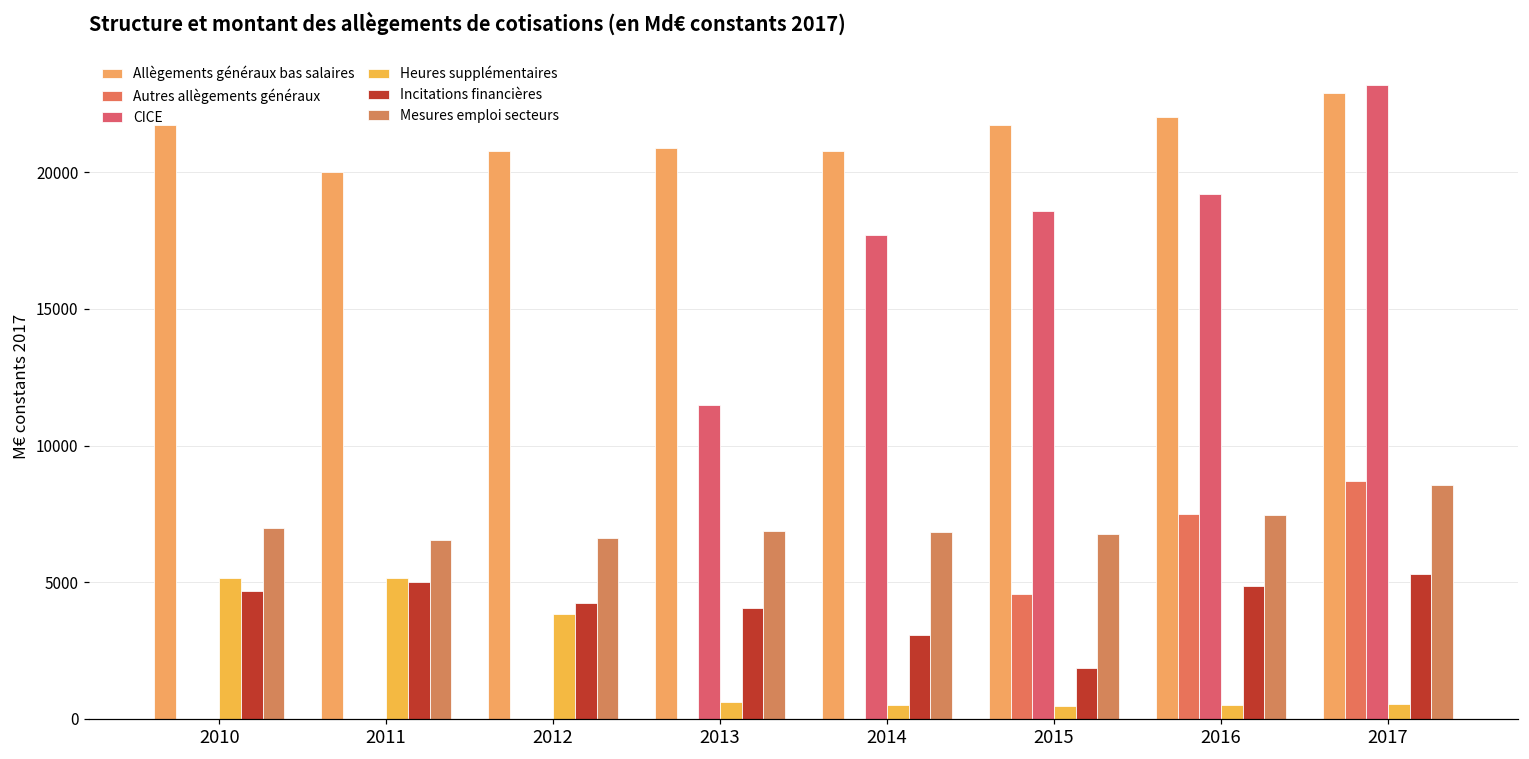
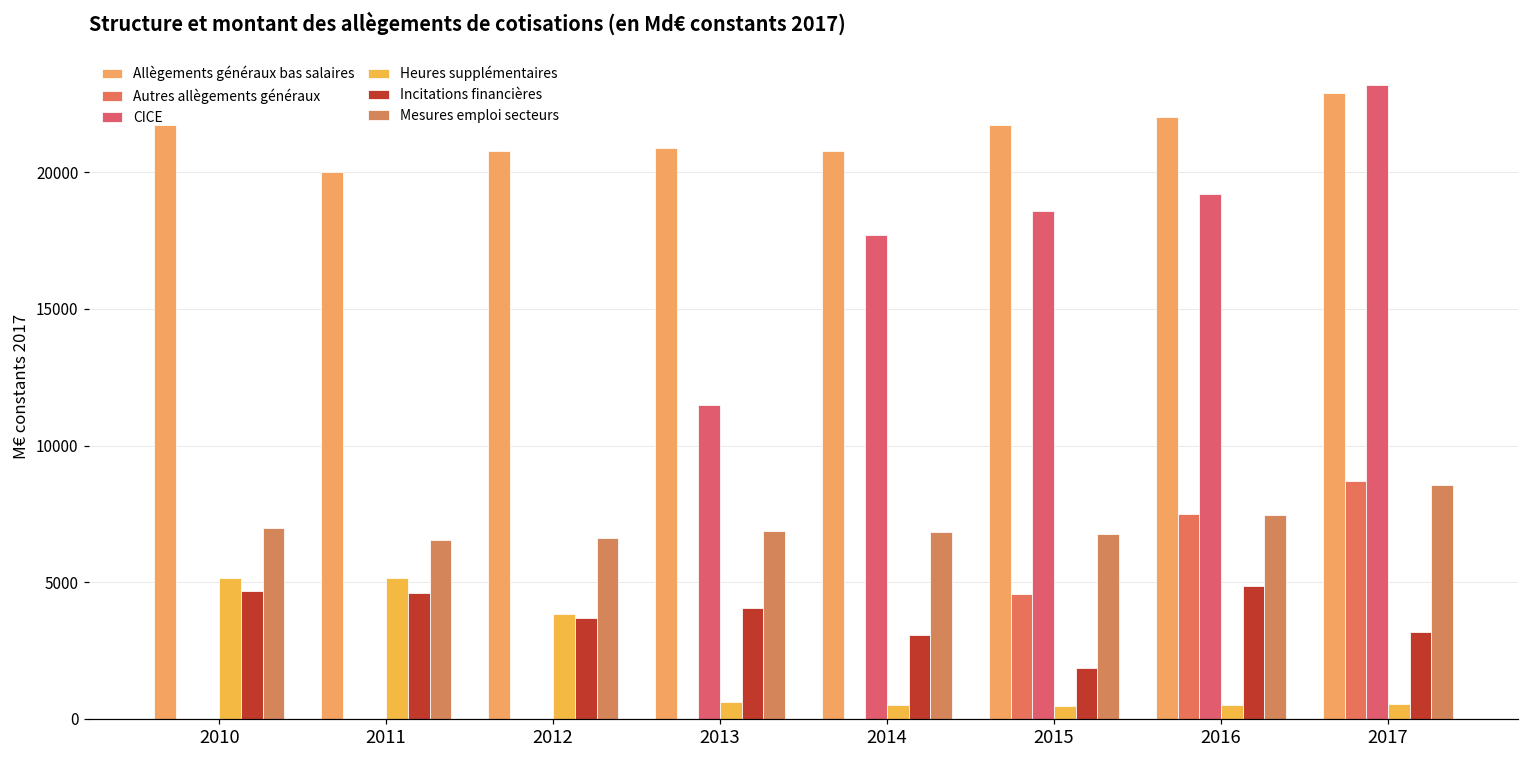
Incitations financières, 2011: 5000 -> 4600
Incitations financières, 2012: 4200 -> 3700
Incitations financières, 2017: 5300 -> 3200
